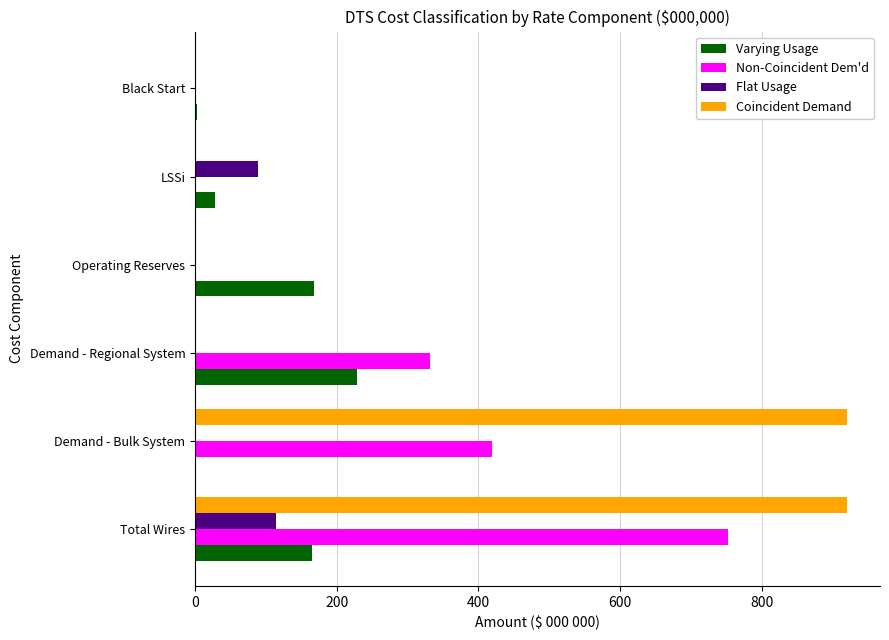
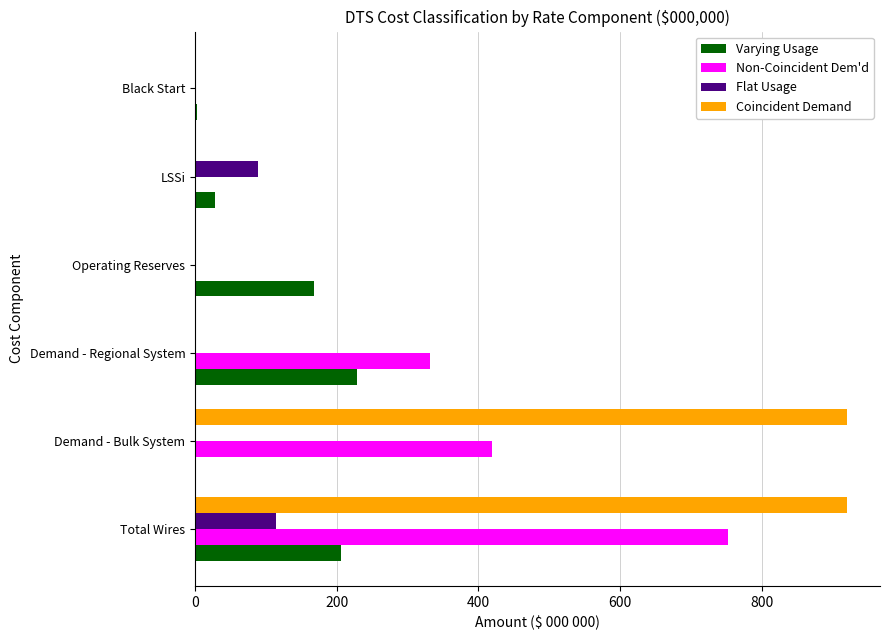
Varying Usage, Total Wires: 170 -> 210
